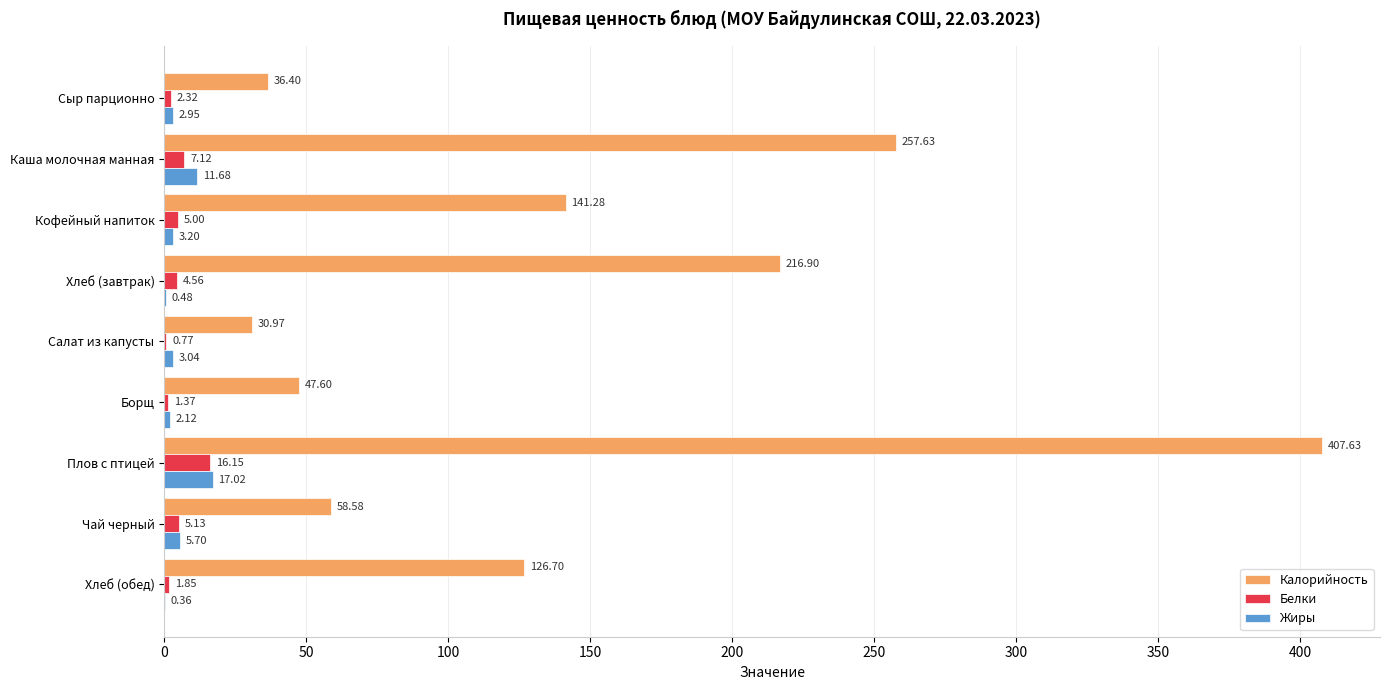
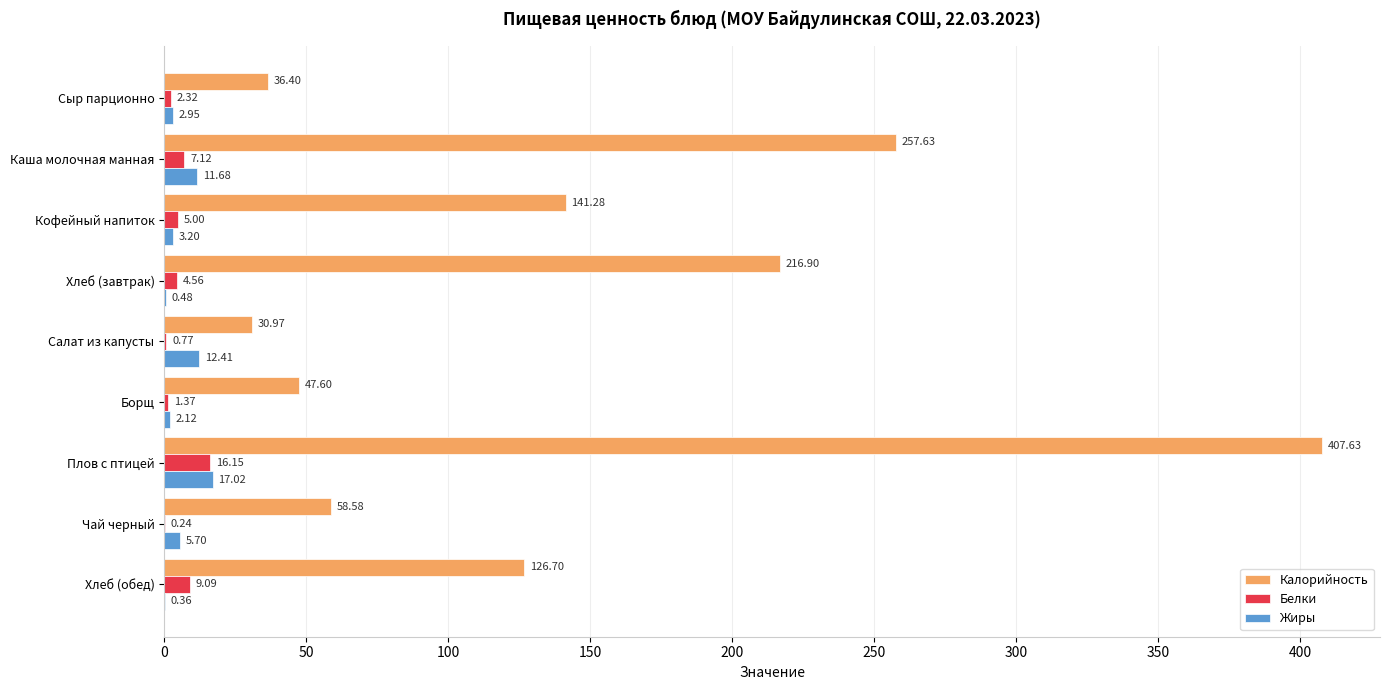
Жиры, Салат из капусты: 3.04 -> 12.41
Белки, Чай черный: 5.13 -> 0.24
Белки, Хлеб (обед): 1.85 -> 9.09
